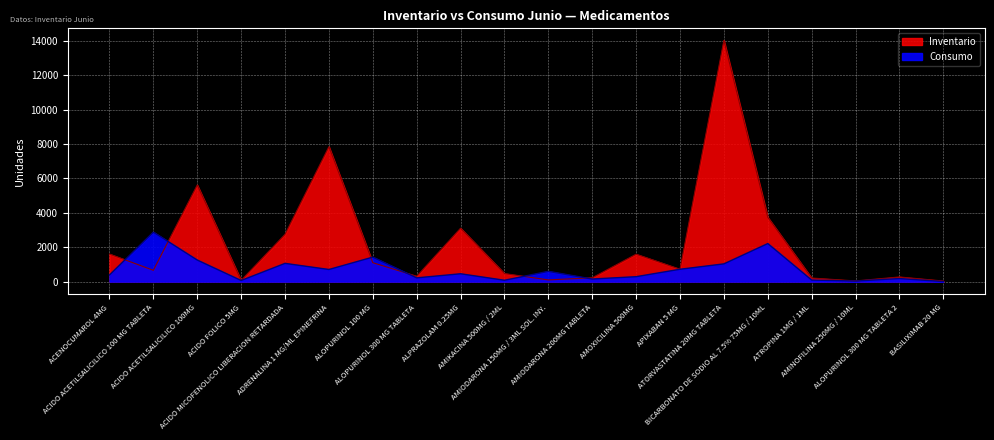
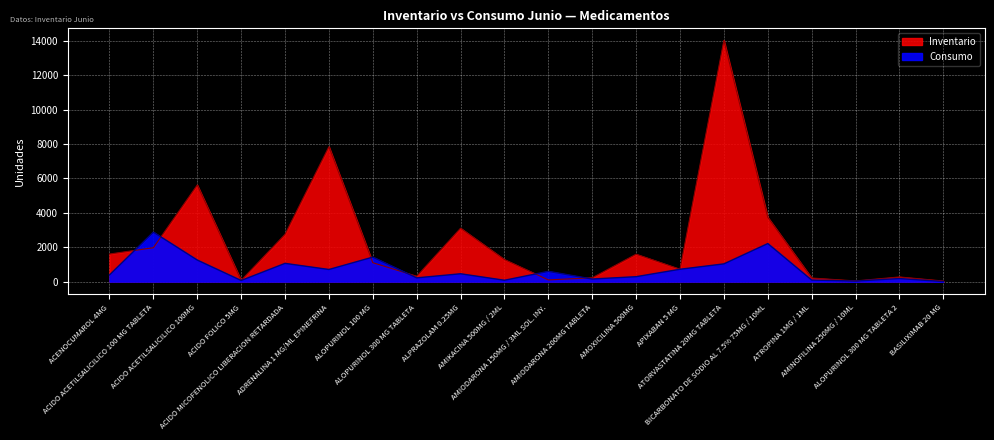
Inventario, ACIDO ACETILSALICILICO 100 MG TABLETA: 700 -> 2000
Inventario, AMIKACINA 500MG / 2ML: 500 -> 1300
